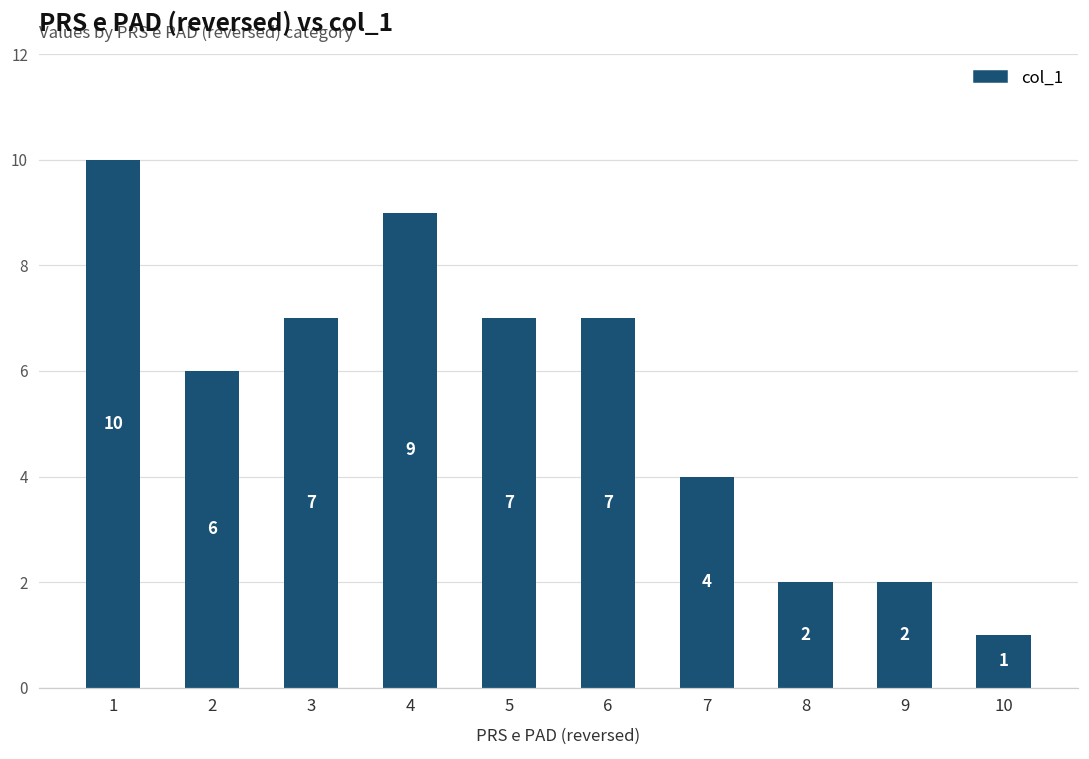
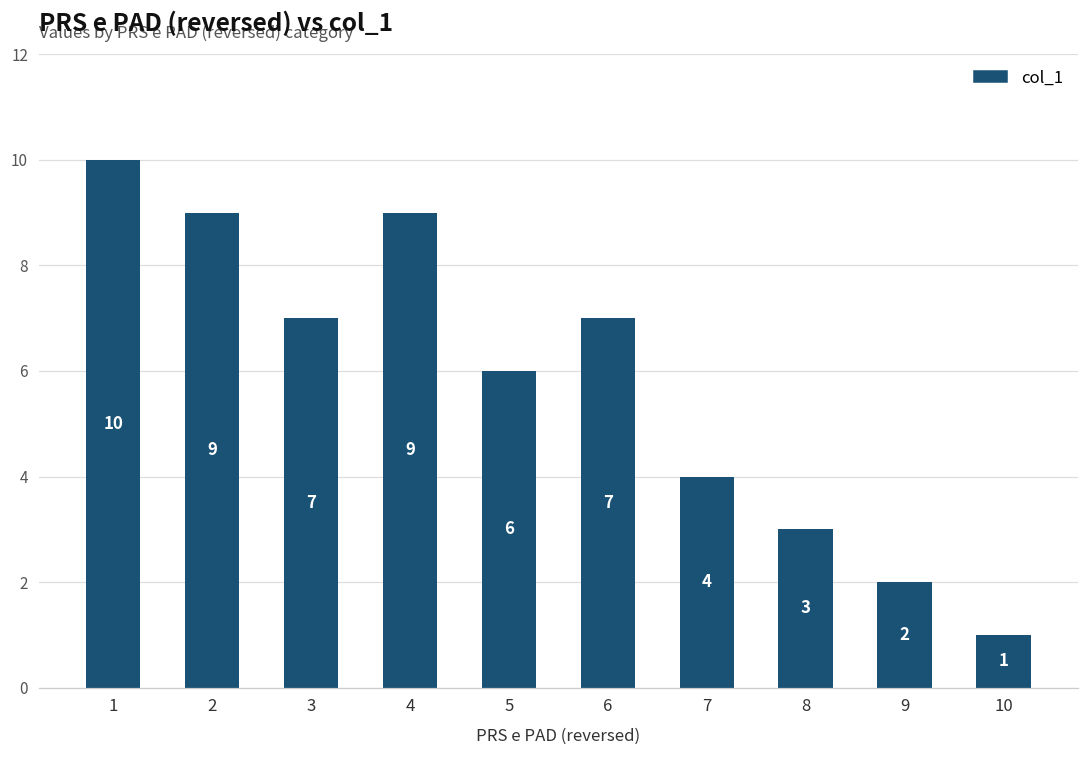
2: 6 -> 9
5: 7 -> 6
8: 2 -> 3
